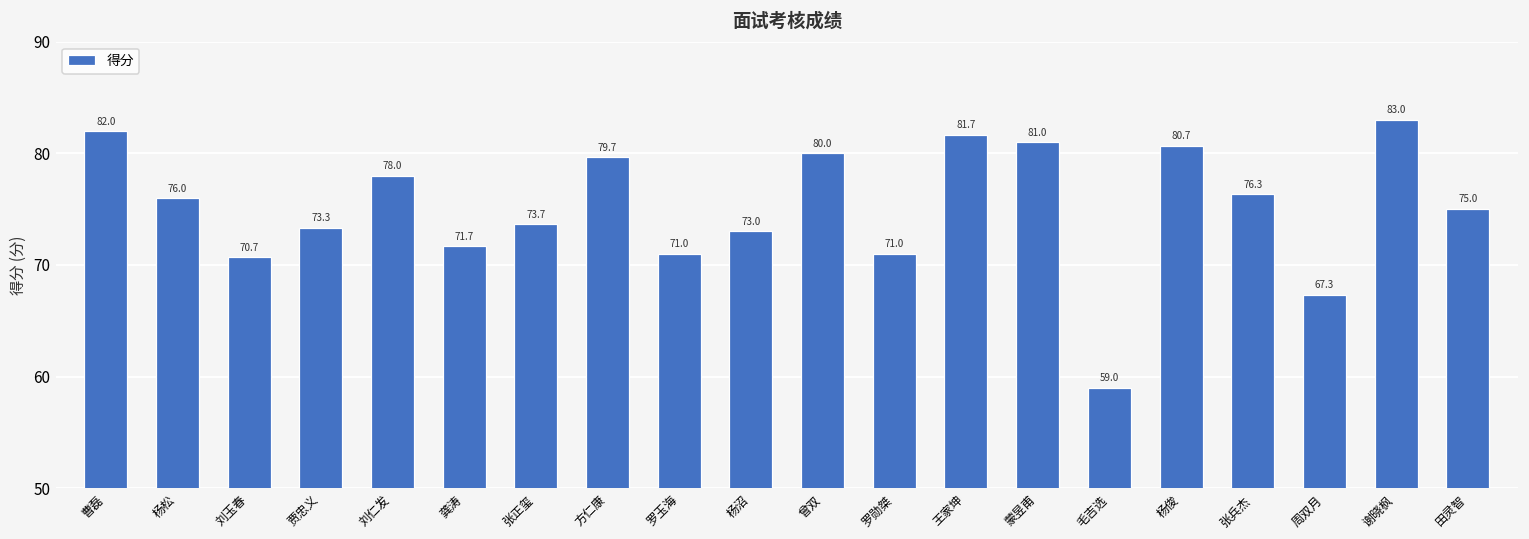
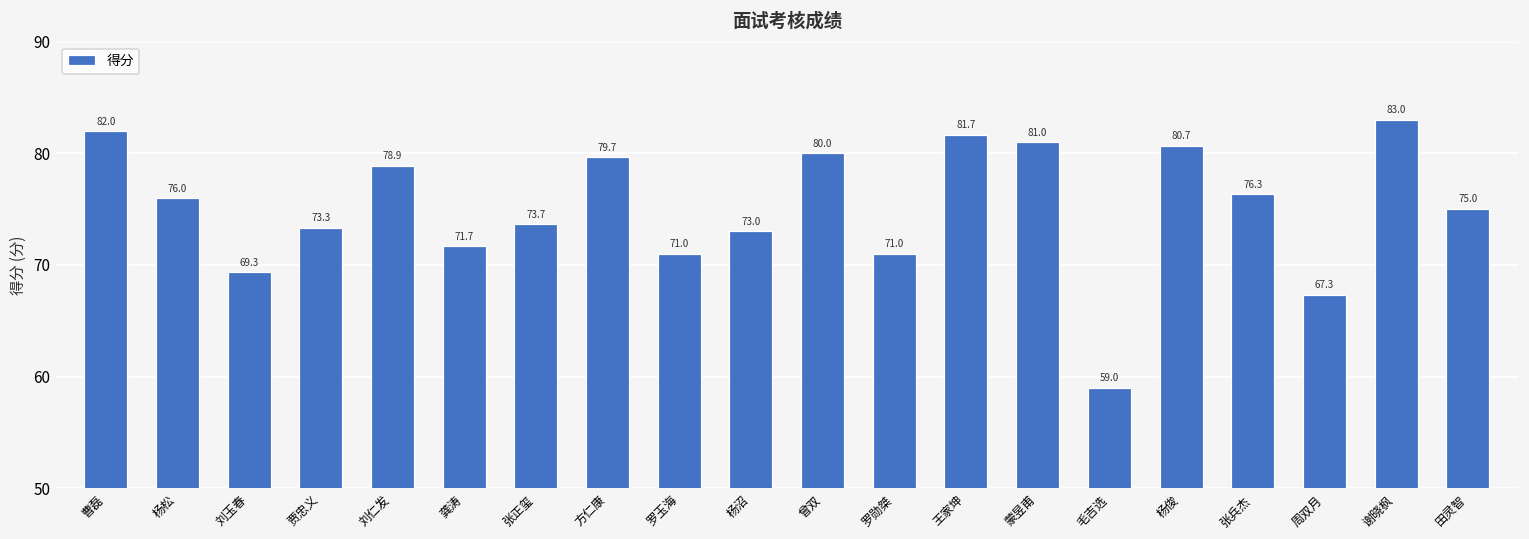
刘玉春: 70.7 -> 69.3
刘仁发: 78.0 -> 78.9
